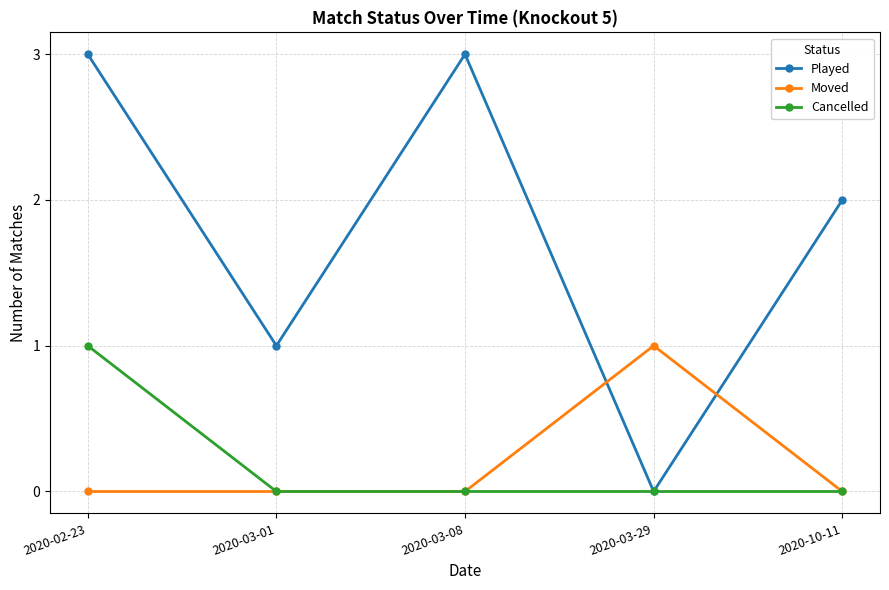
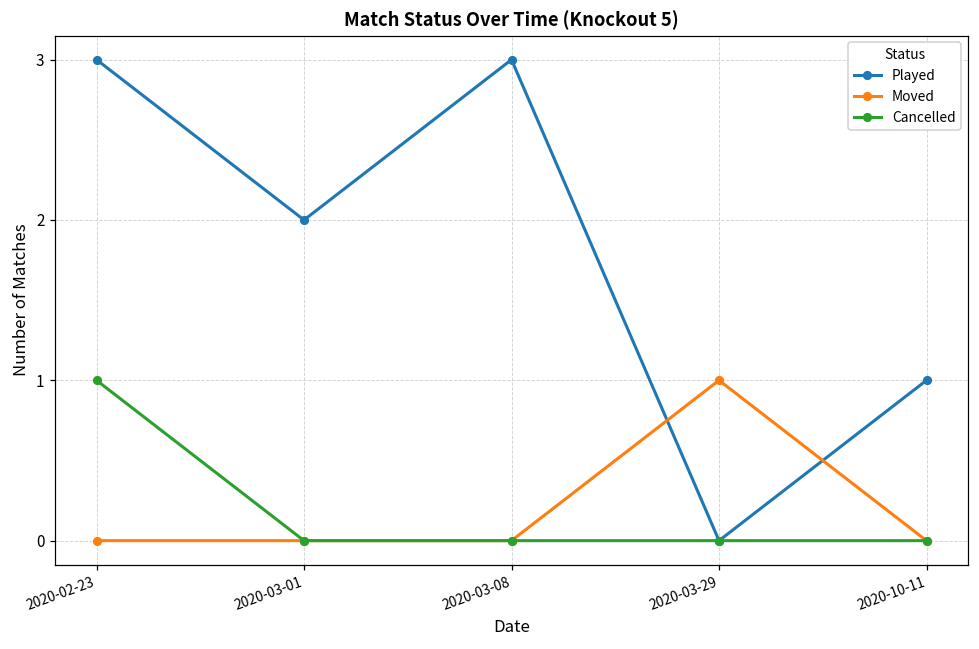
Played, 2020-03-01: 1 -> 2
Played, 2020-10-11: 2 -> 1
